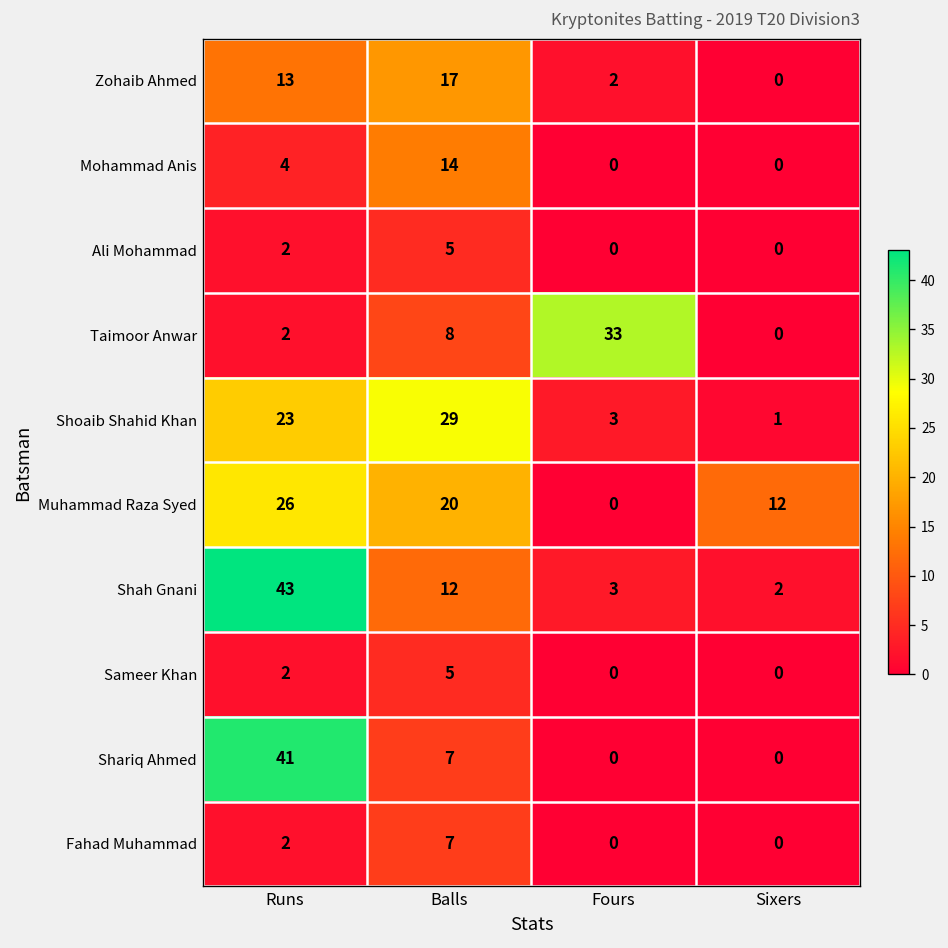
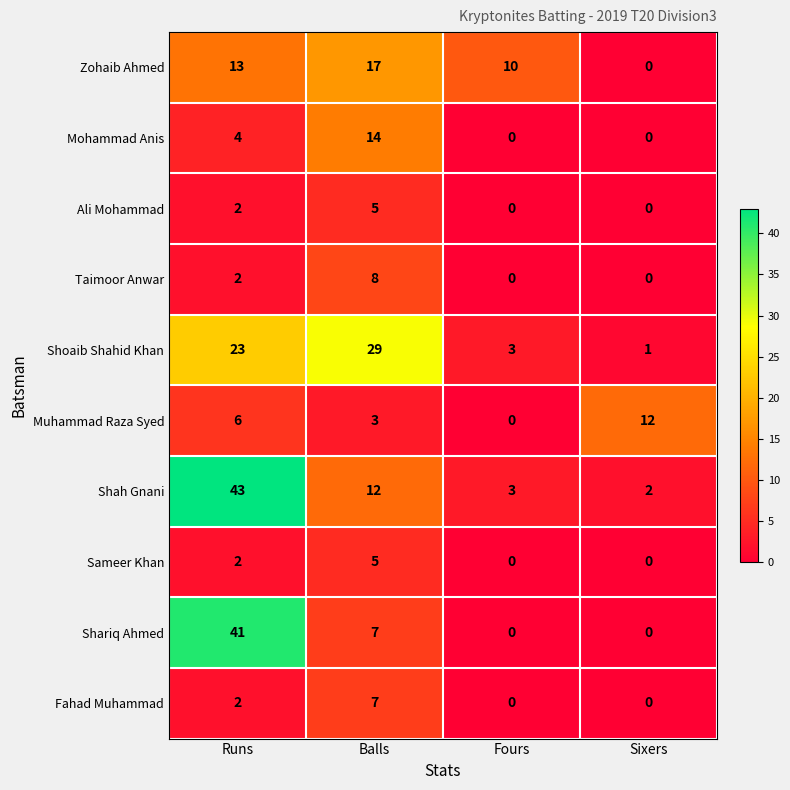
Zohaib Ahmed, Fours: 2 -> 10
Taimoor Anwar, Fours: 33 -> 0
Muhammad Raza Syed, Runs: 26 -> 6
Muhammad Raza Syed, Balls: 20 -> 3
